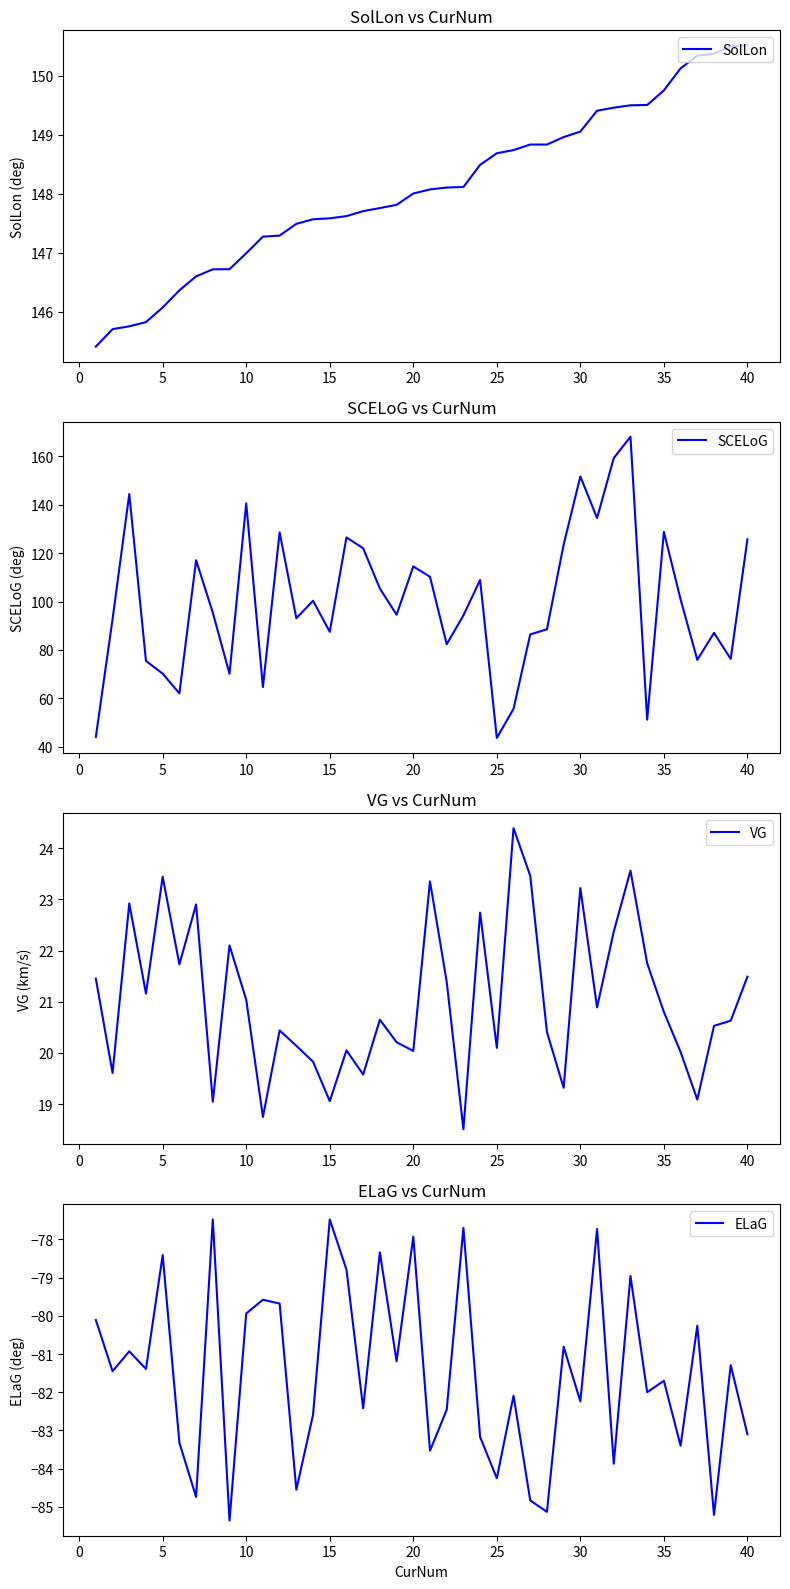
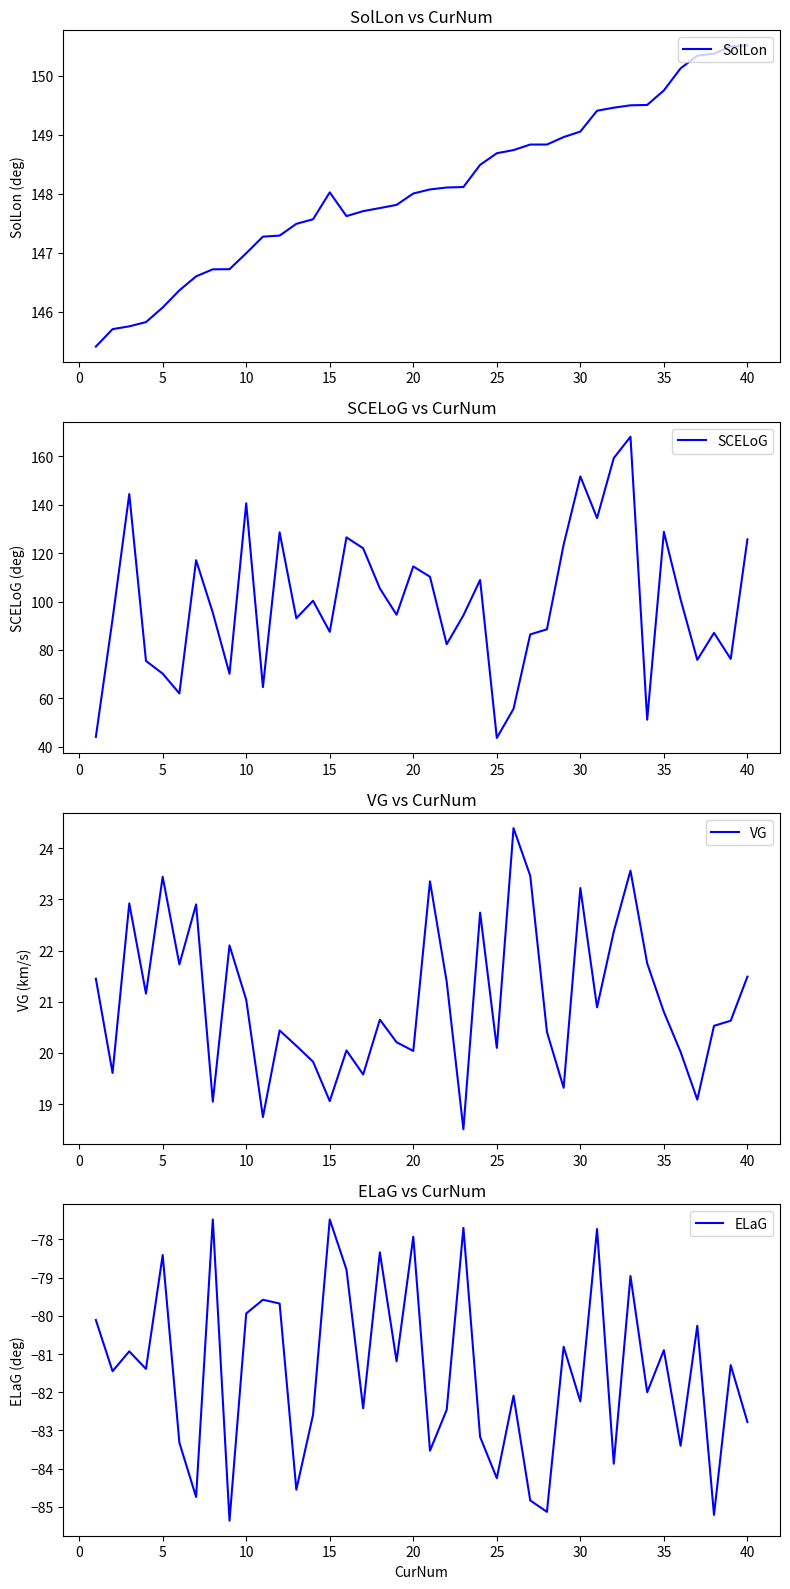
SolLon vs CurNum, 15: 147.6 -> 148.0
ELaG vs CurNum, 35: -81.7 -> -80.9
ELaG vs CurNum, 40: -83.1 -> -82.8
